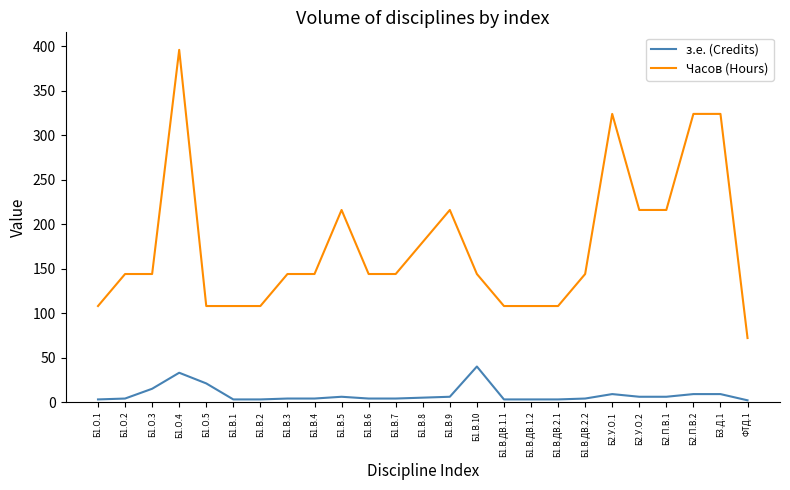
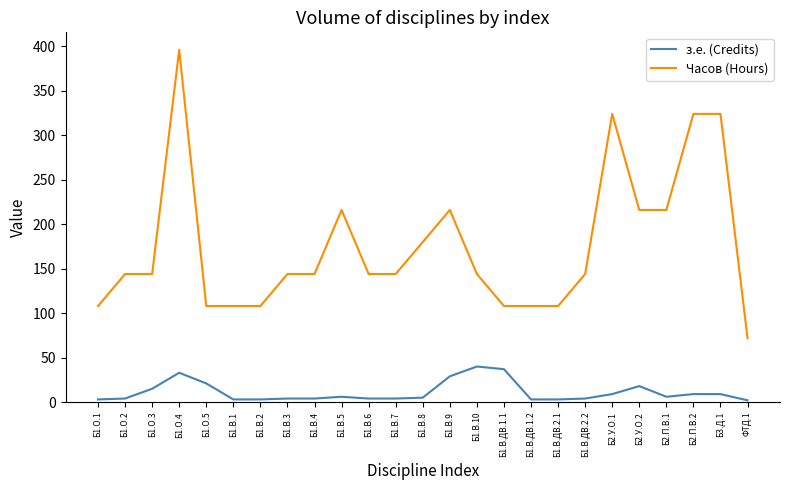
з.е. (Credits), Б1.В.9: 10 -> 30
з.е. (Credits), Б1.В.ДВ.1.1: 0 -> 40
з.е. (Credits), Б2.У.О.2: 10 -> 20
